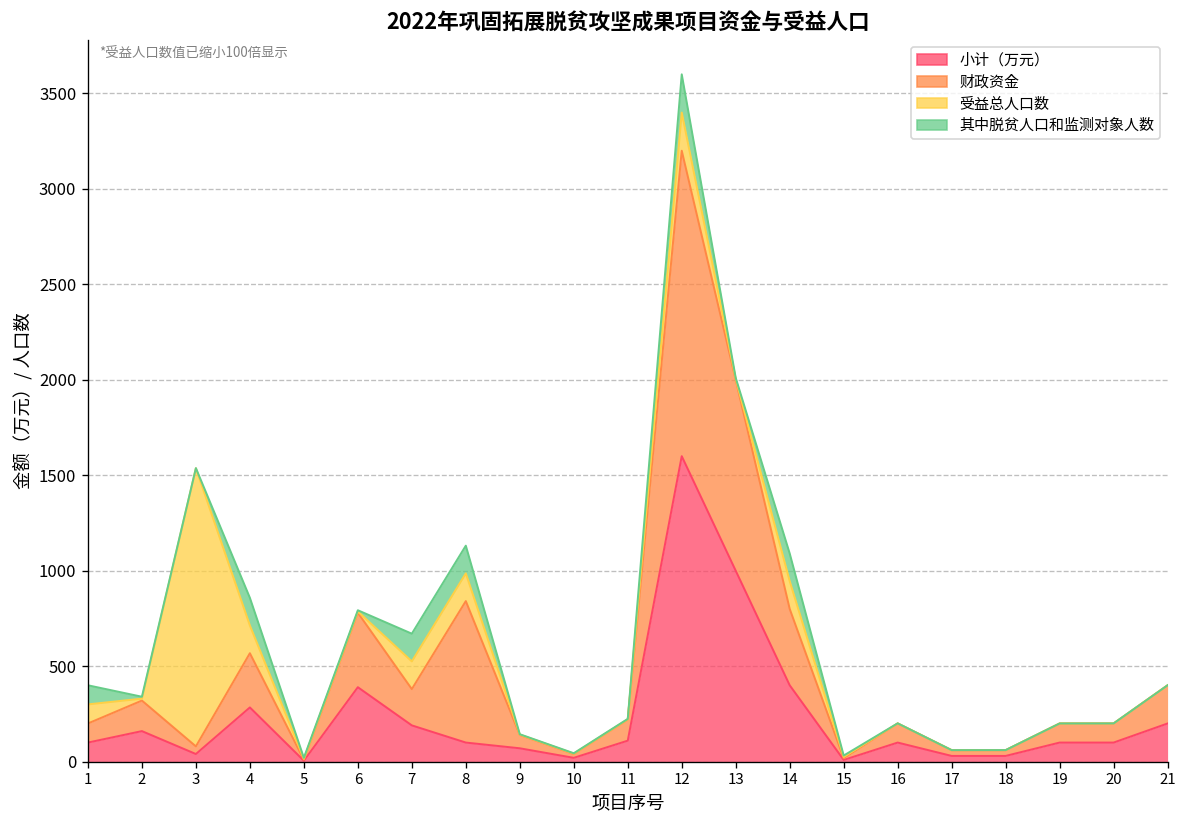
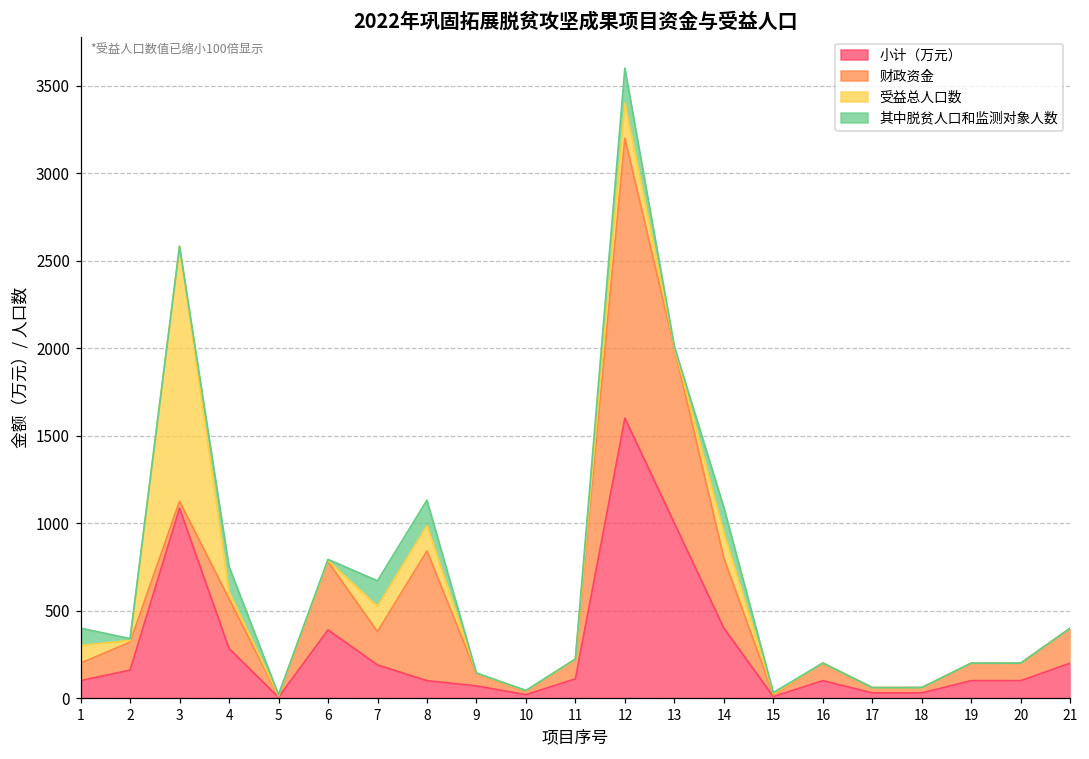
小计（万元）, 3: 40 -> 1090
受益总人口数, 4: 150 -> 40
